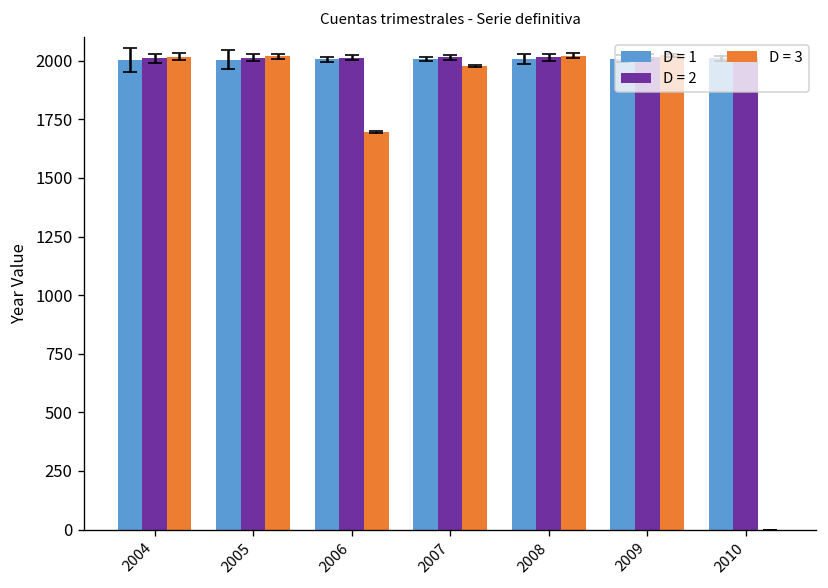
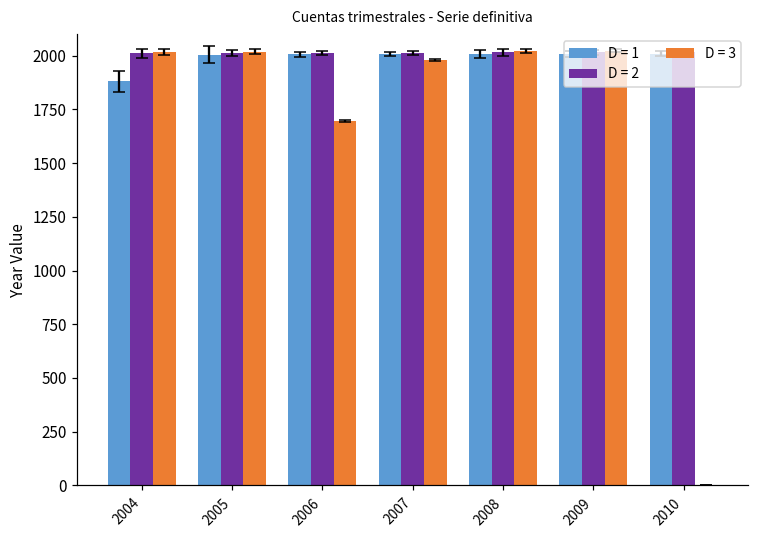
D = 1, 2004: 2000 -> 1880
